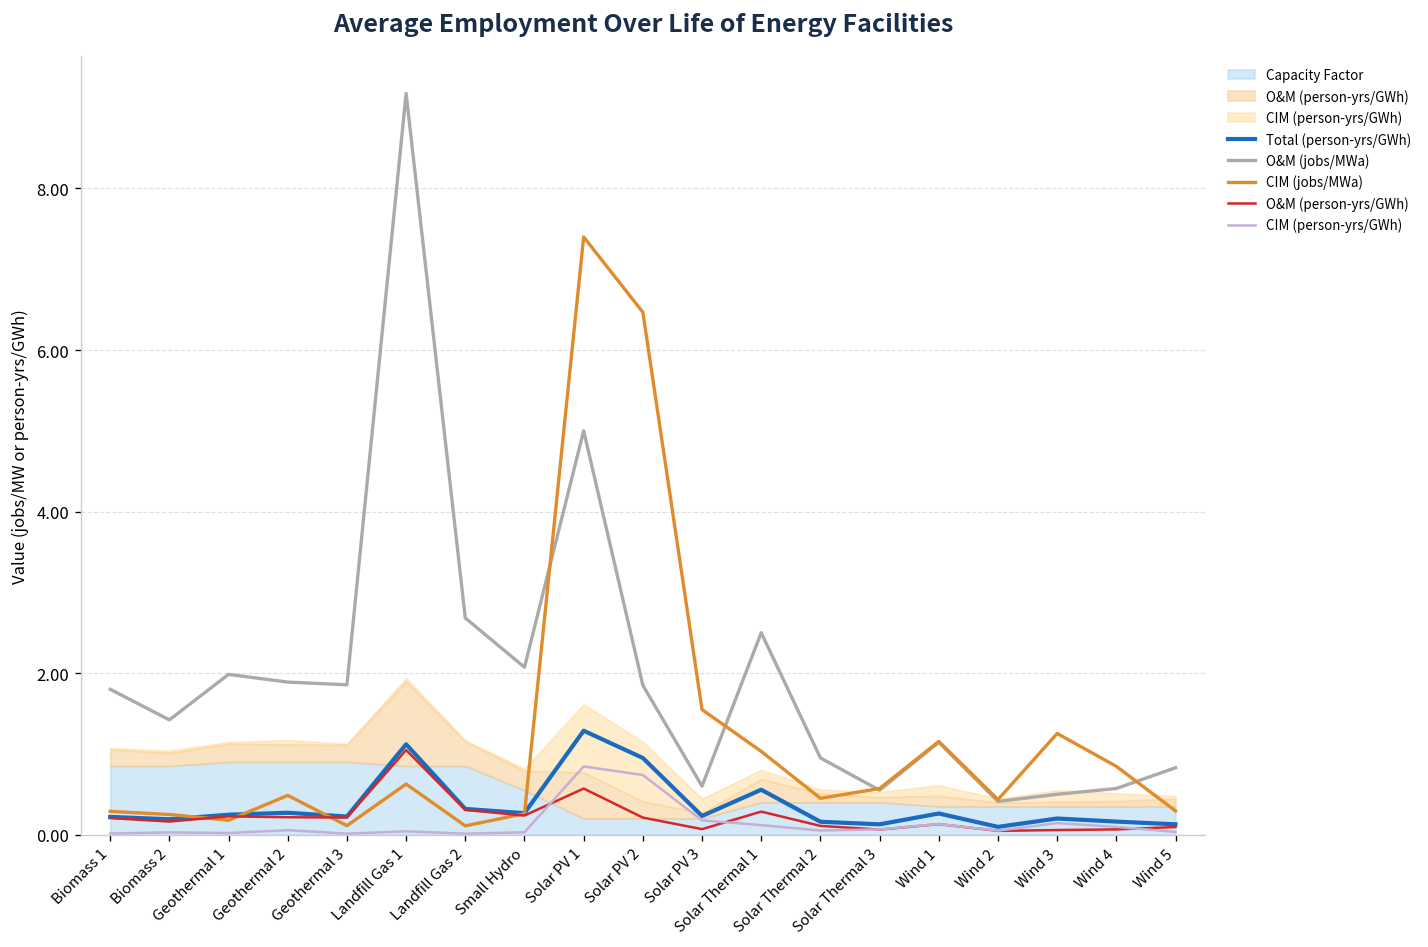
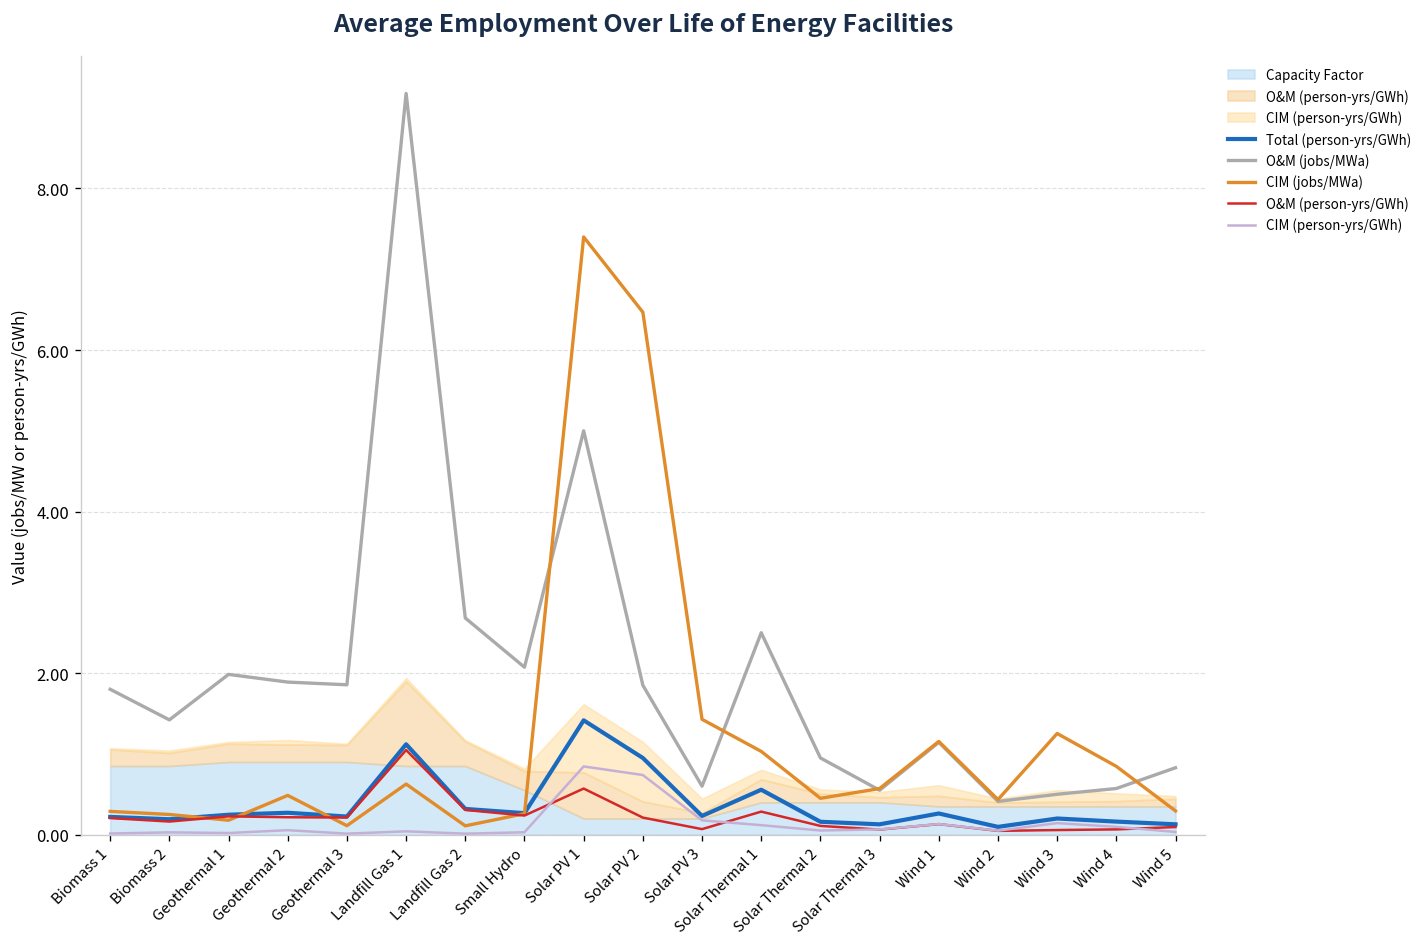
Total (person-yrs/GWh), Solar PV 1: 1.3 -> 1.4
CIM (jobs/MWa), Solar PV 3: 1.5 -> 1.4
